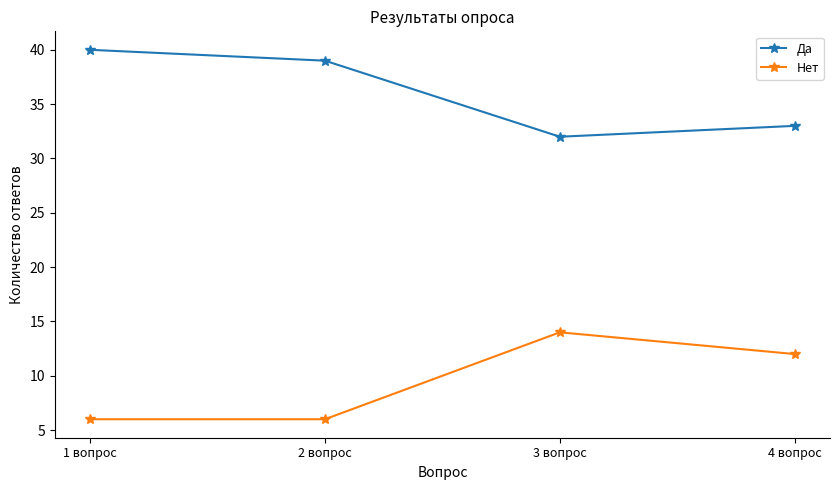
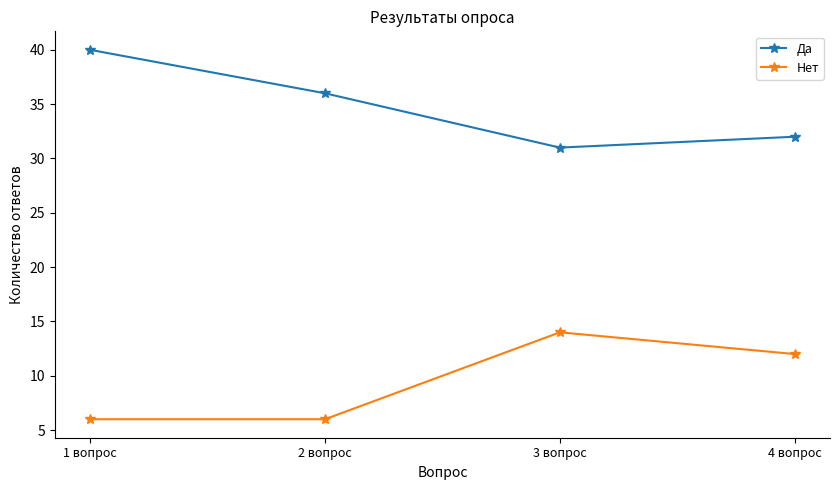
Да, 2 вопрос: 39 -> 36
Да, 3 вопрос: 32 -> 31
Да, 4 вопрос: 33 -> 32
